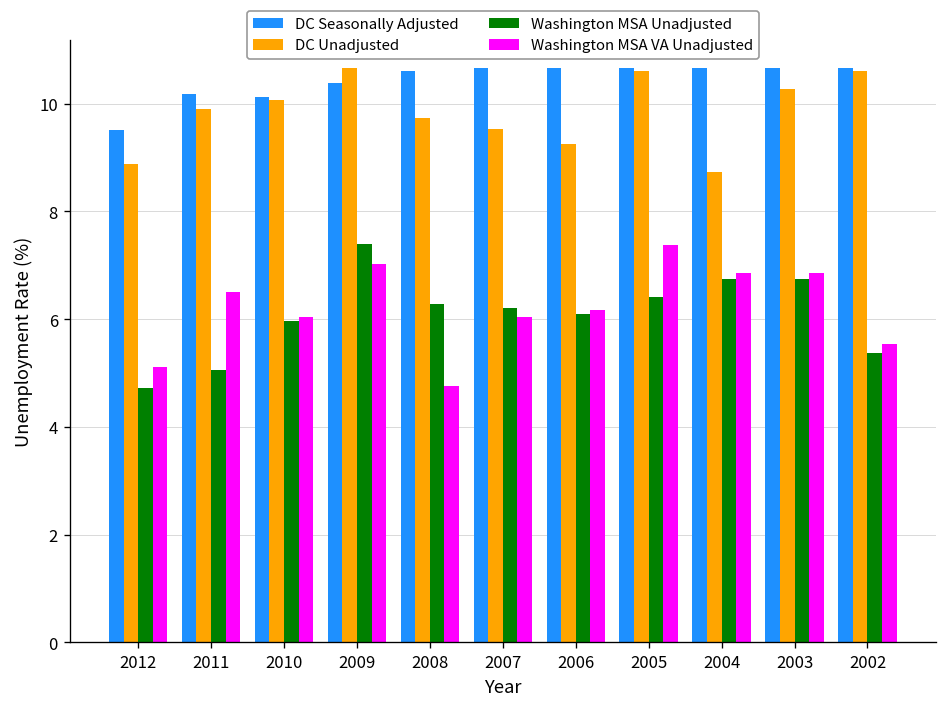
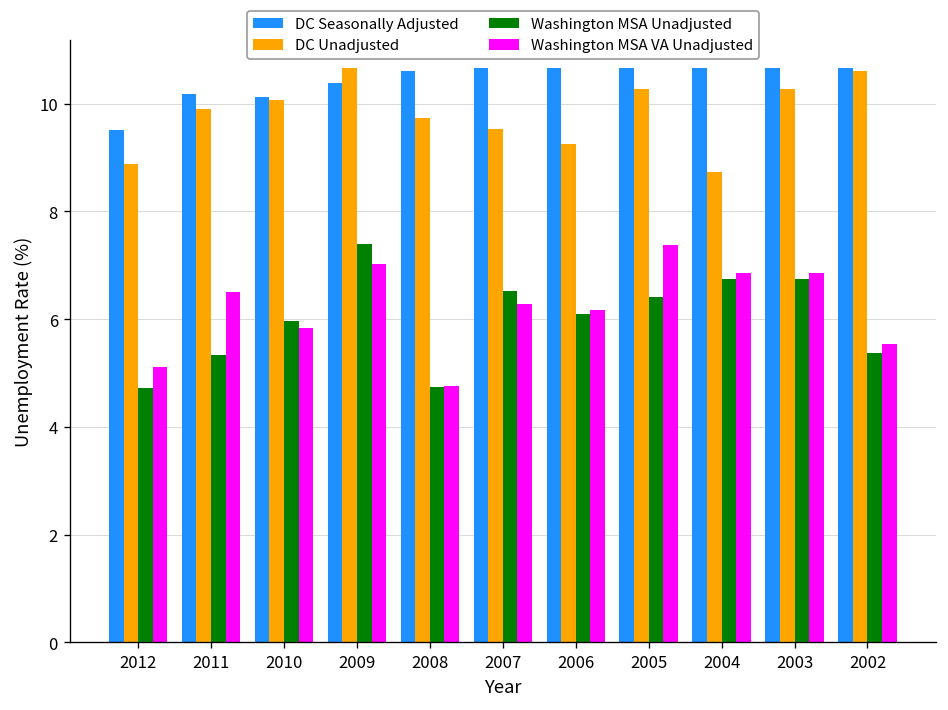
Washington MSA Unadjusted, 2011: 5.1 -> 5.3
Washington MSA VA Unadjusted, 2010: 6.0 -> 5.8
Washington MSA Unadjusted, 2008: 6.3 -> 4.7
Washington MSA Unadjusted, 2007: 6.2 -> 6.5
Washington MSA VA Unadjusted, 2007: 6.0 -> 6.3
DC Unadjusted, 2005: 10.6 -> 10.3
